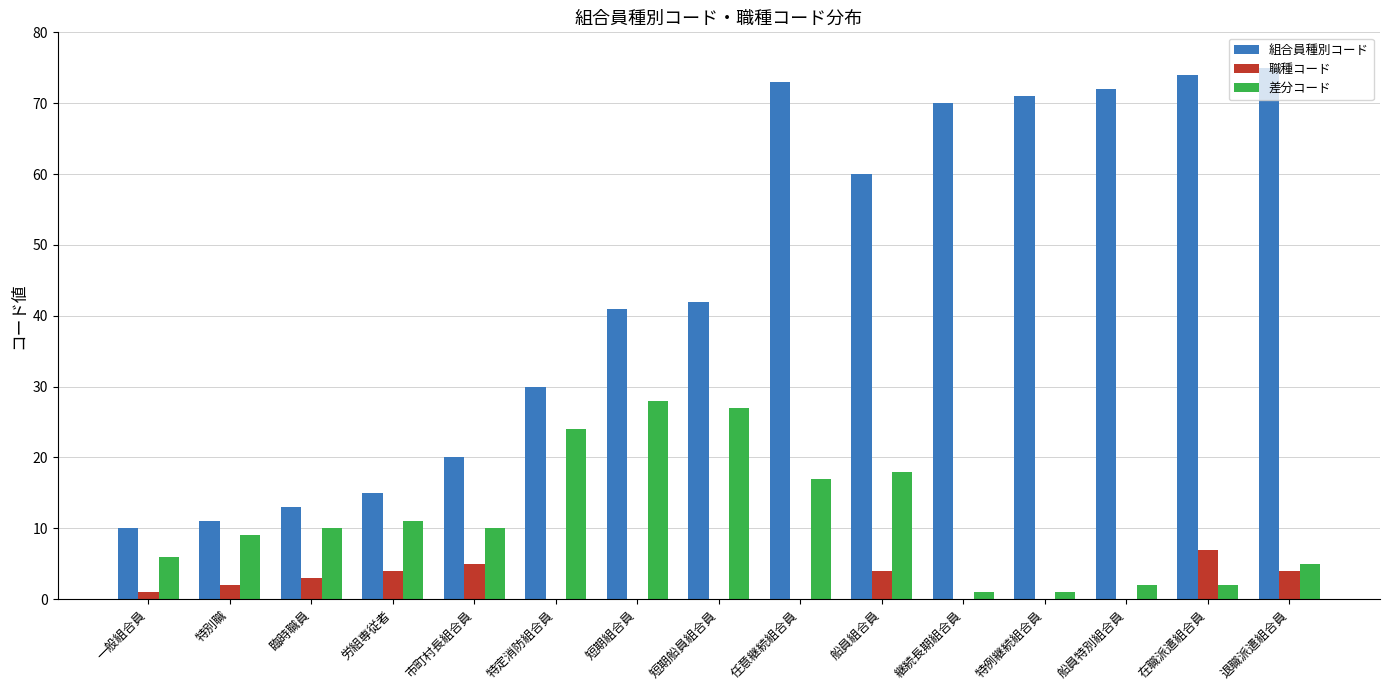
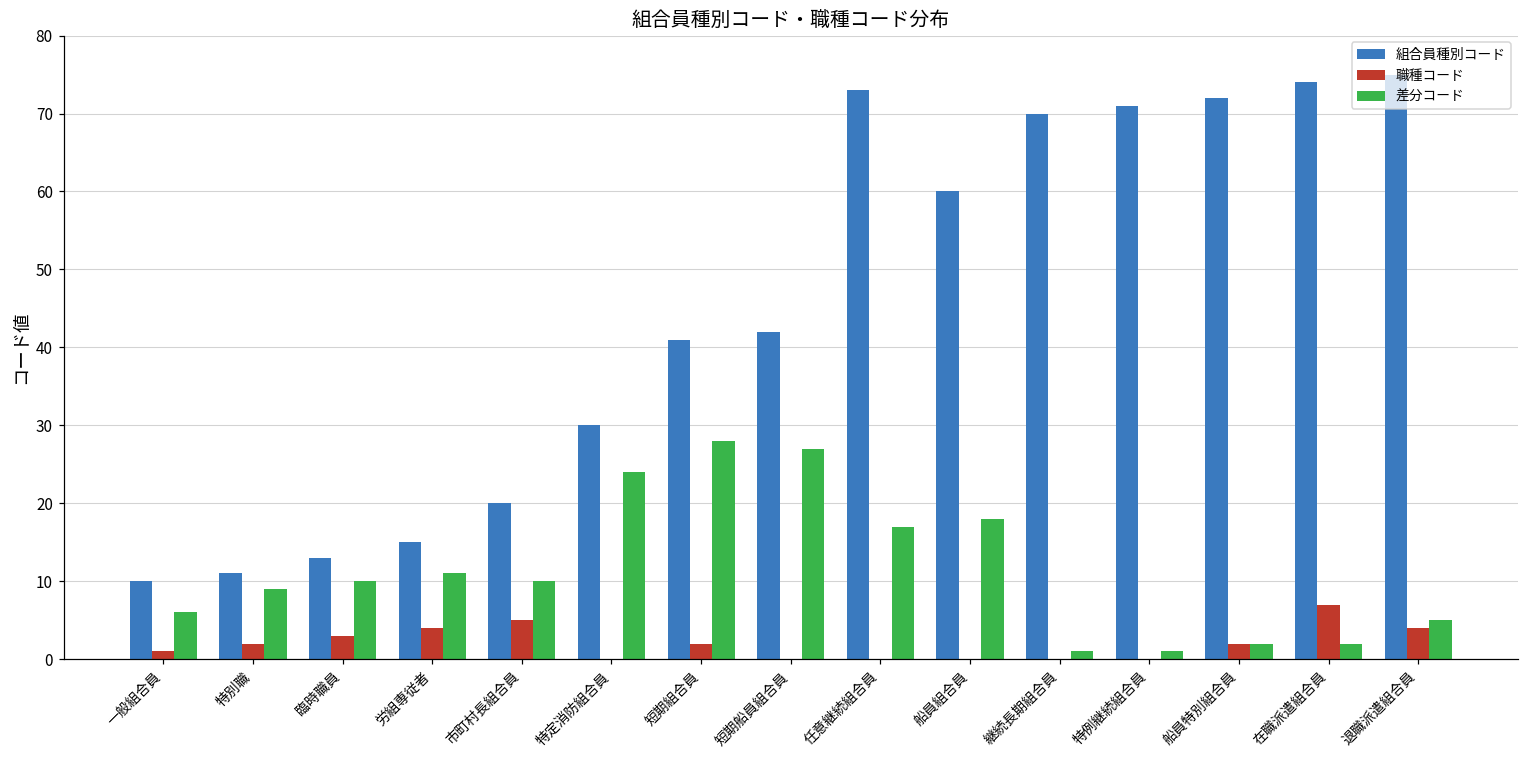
職種コード, 短期組合員: 0 -> 2
職種コード, 船員組合員: 4 -> 0
職種コード, 船員特別組合員: 0 -> 2
